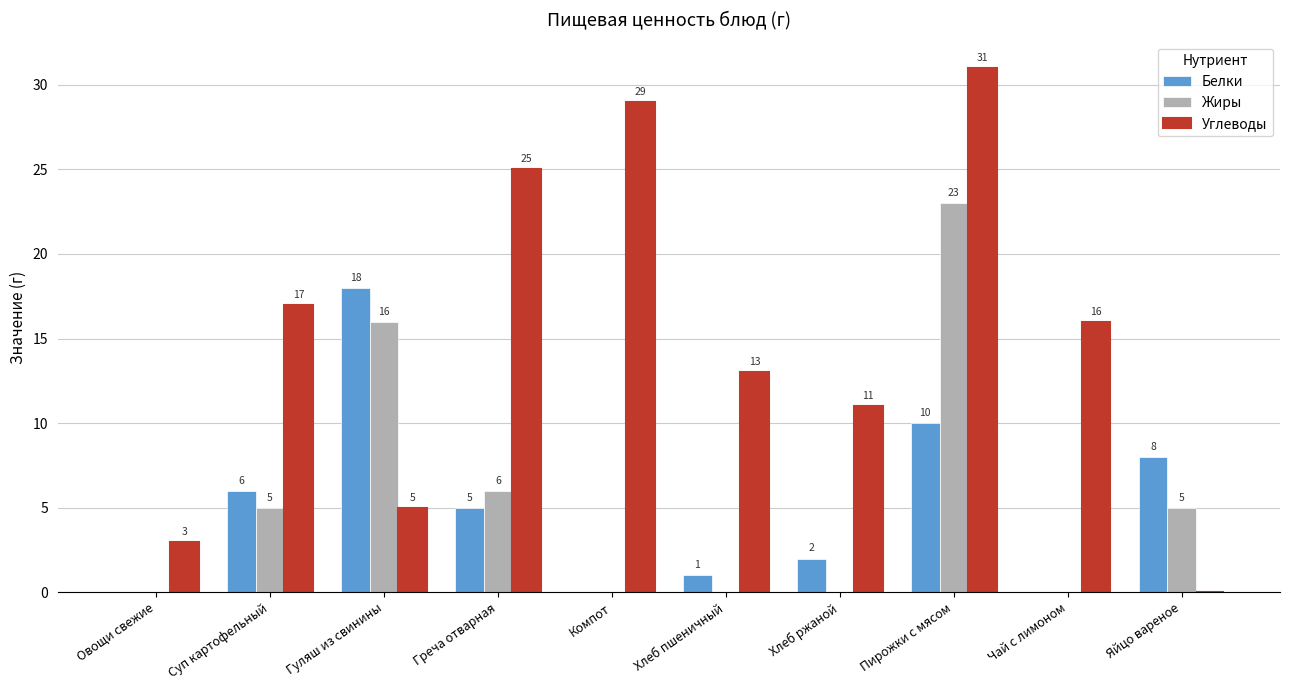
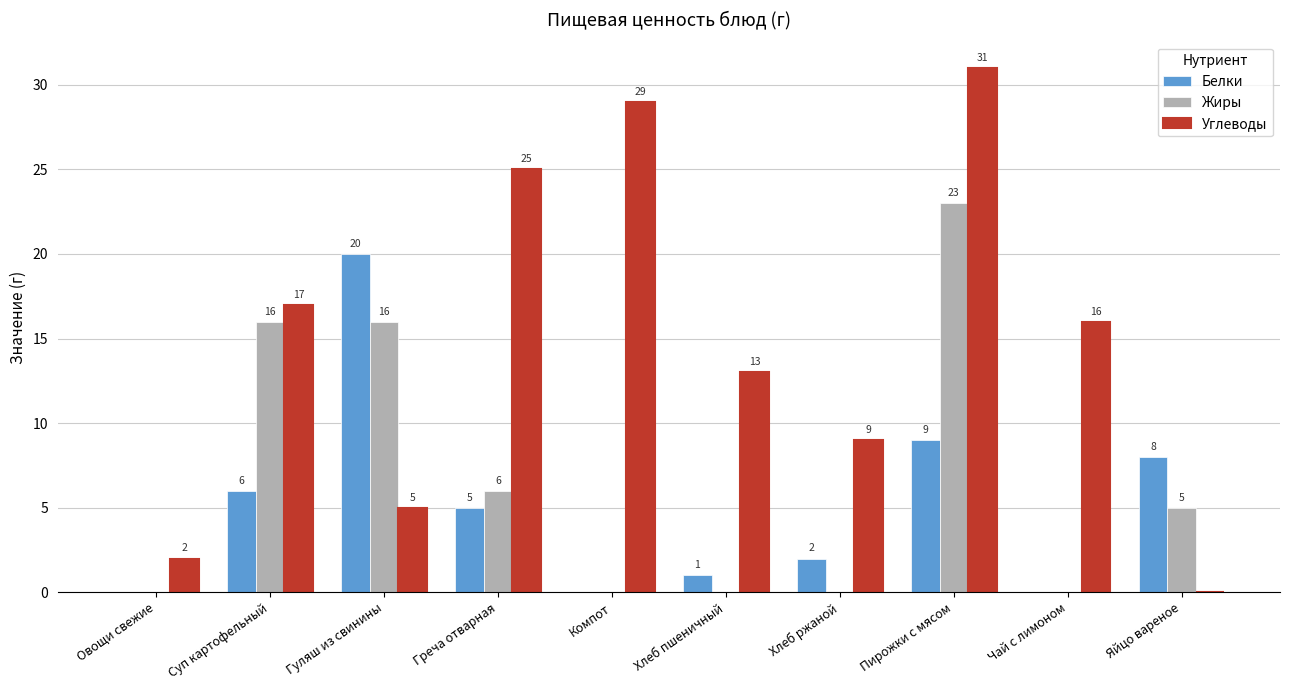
Углеводы, Овощи свежие: 3 -> 2
Жиры, Суп картофельный: 5 -> 16
Белки, Гуляш из свинины: 18 -> 20
Углеводы, Хлеб ржаной: 11 -> 9
Белки, Пирожки с мясом: 10 -> 9
